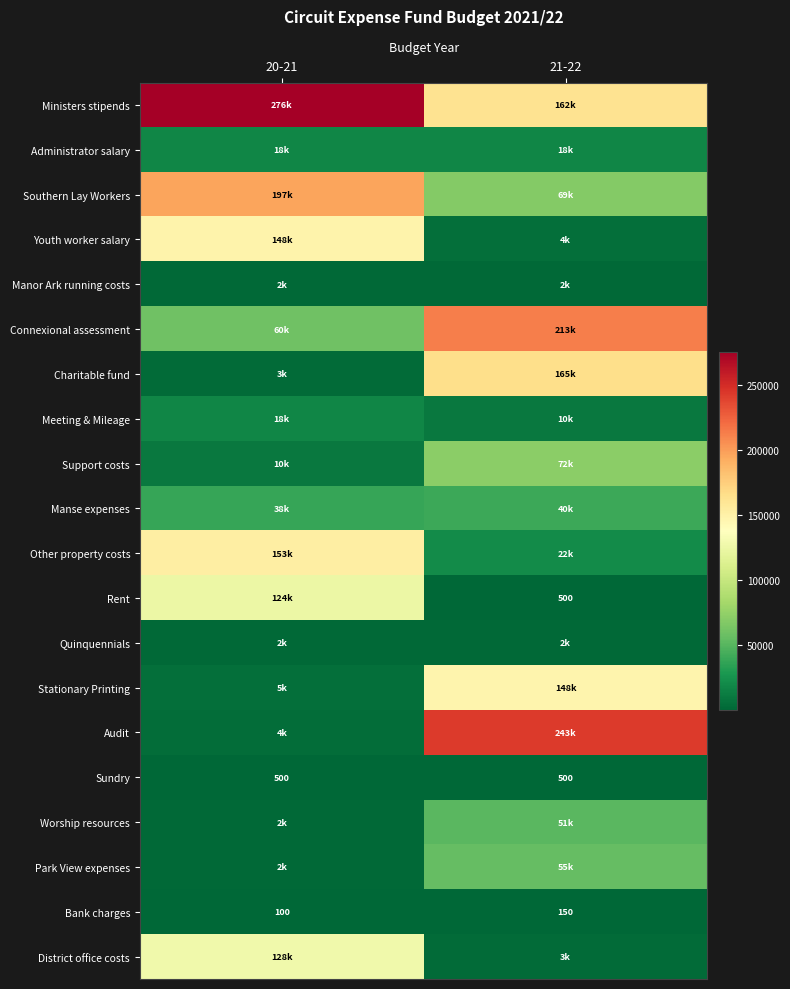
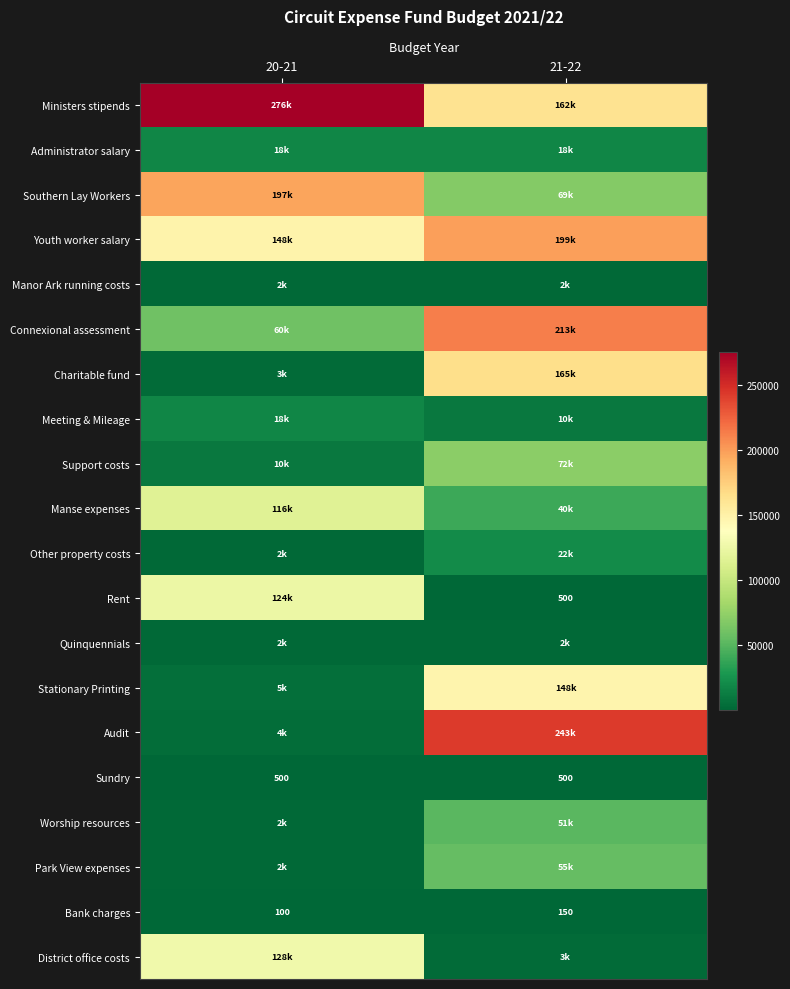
Youth worker salary, 21-22: 4k -> 199k
Manse expenses, 20-21: 38k -> 116k
Other property costs, 20-21: 153k -> 2k
